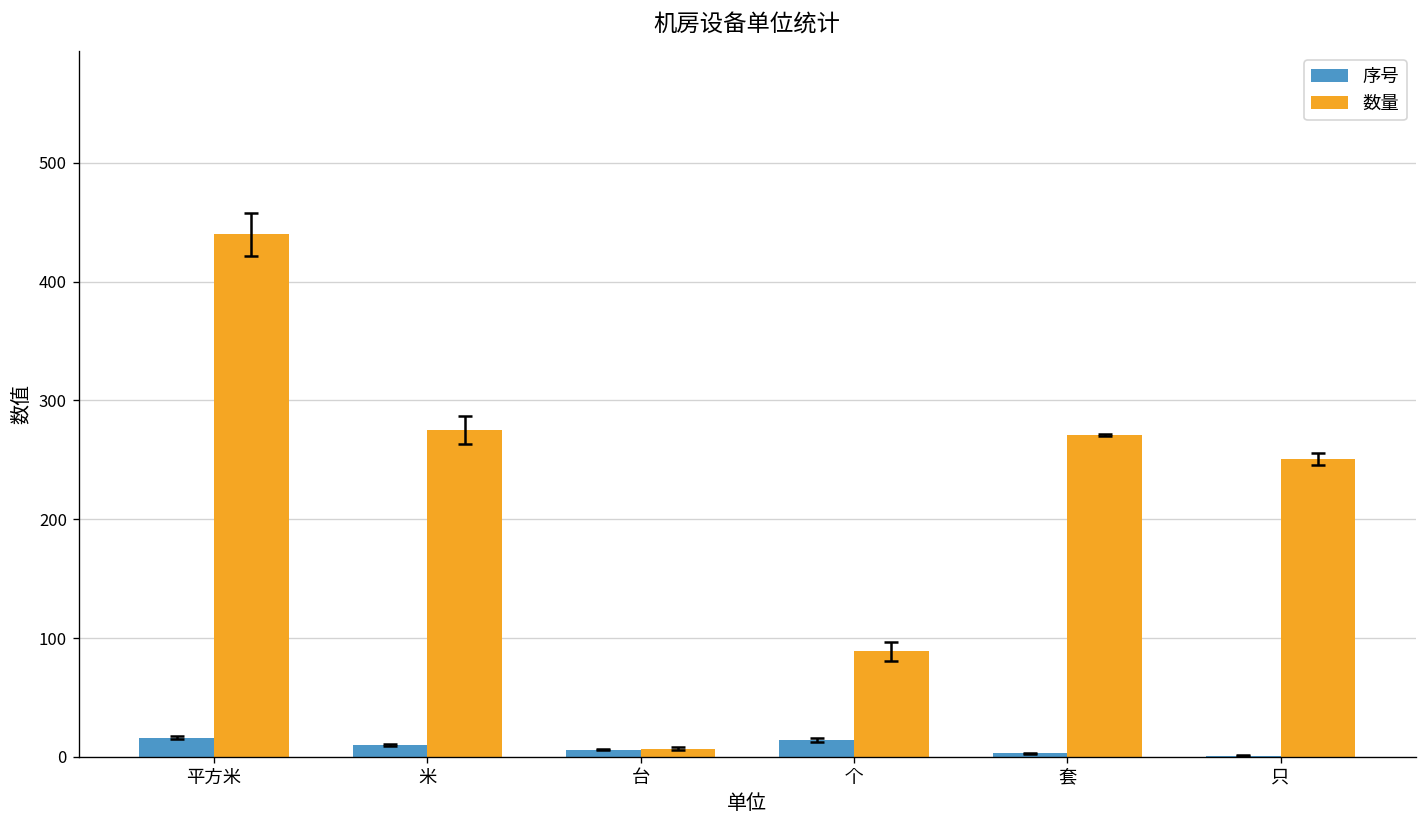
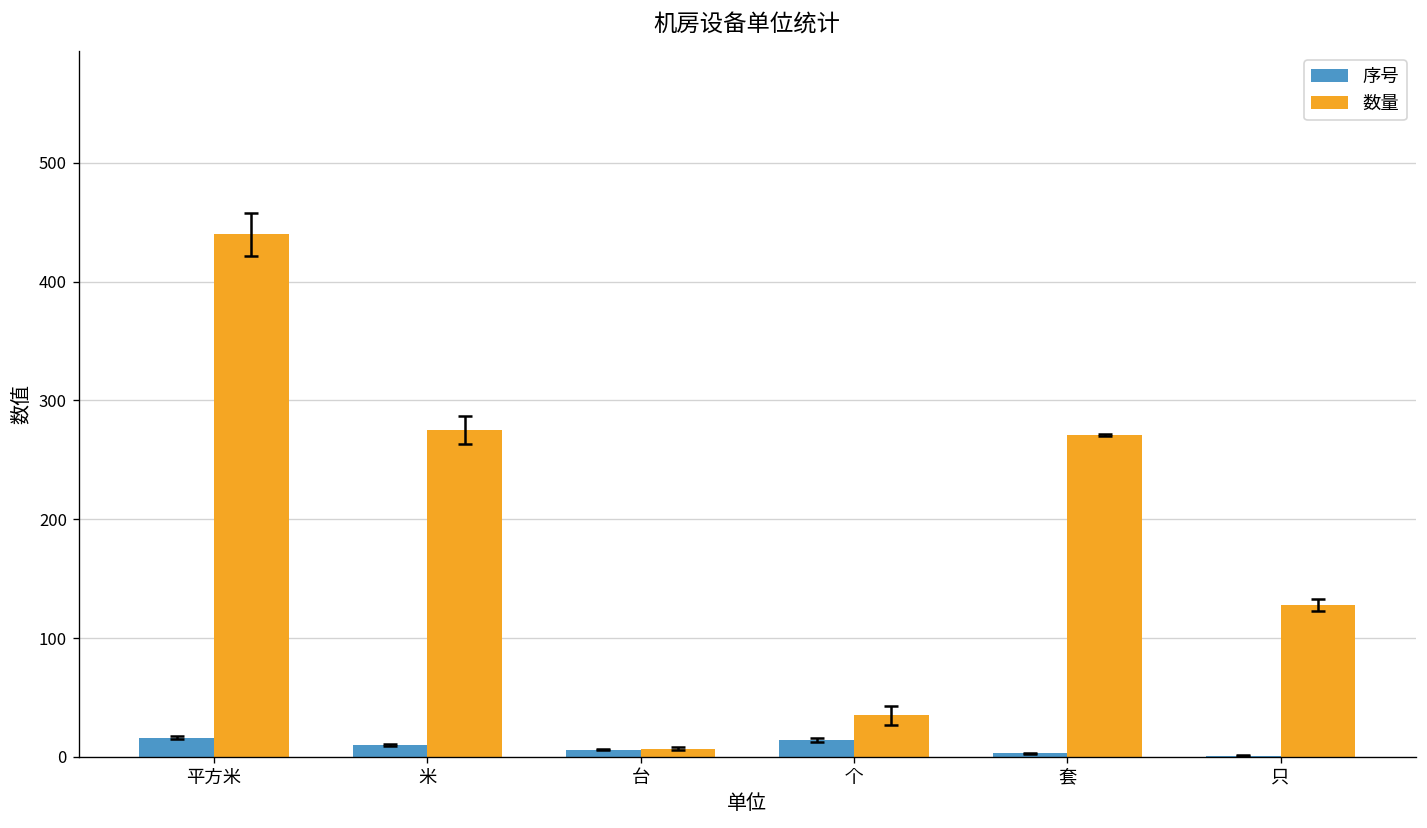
数量, 个: 90 -> 40
数量, 只: 250 -> 130
